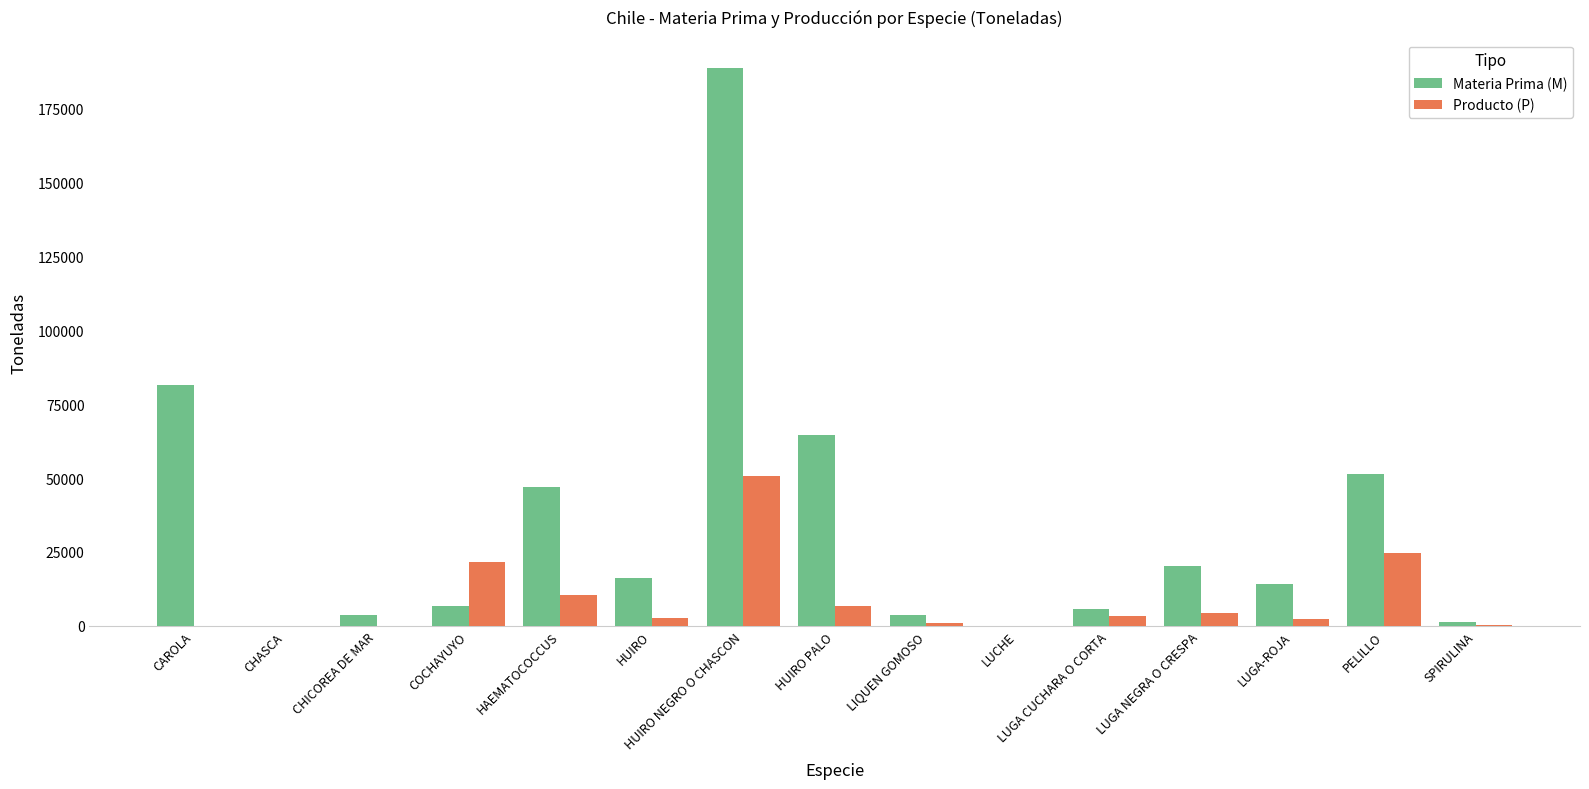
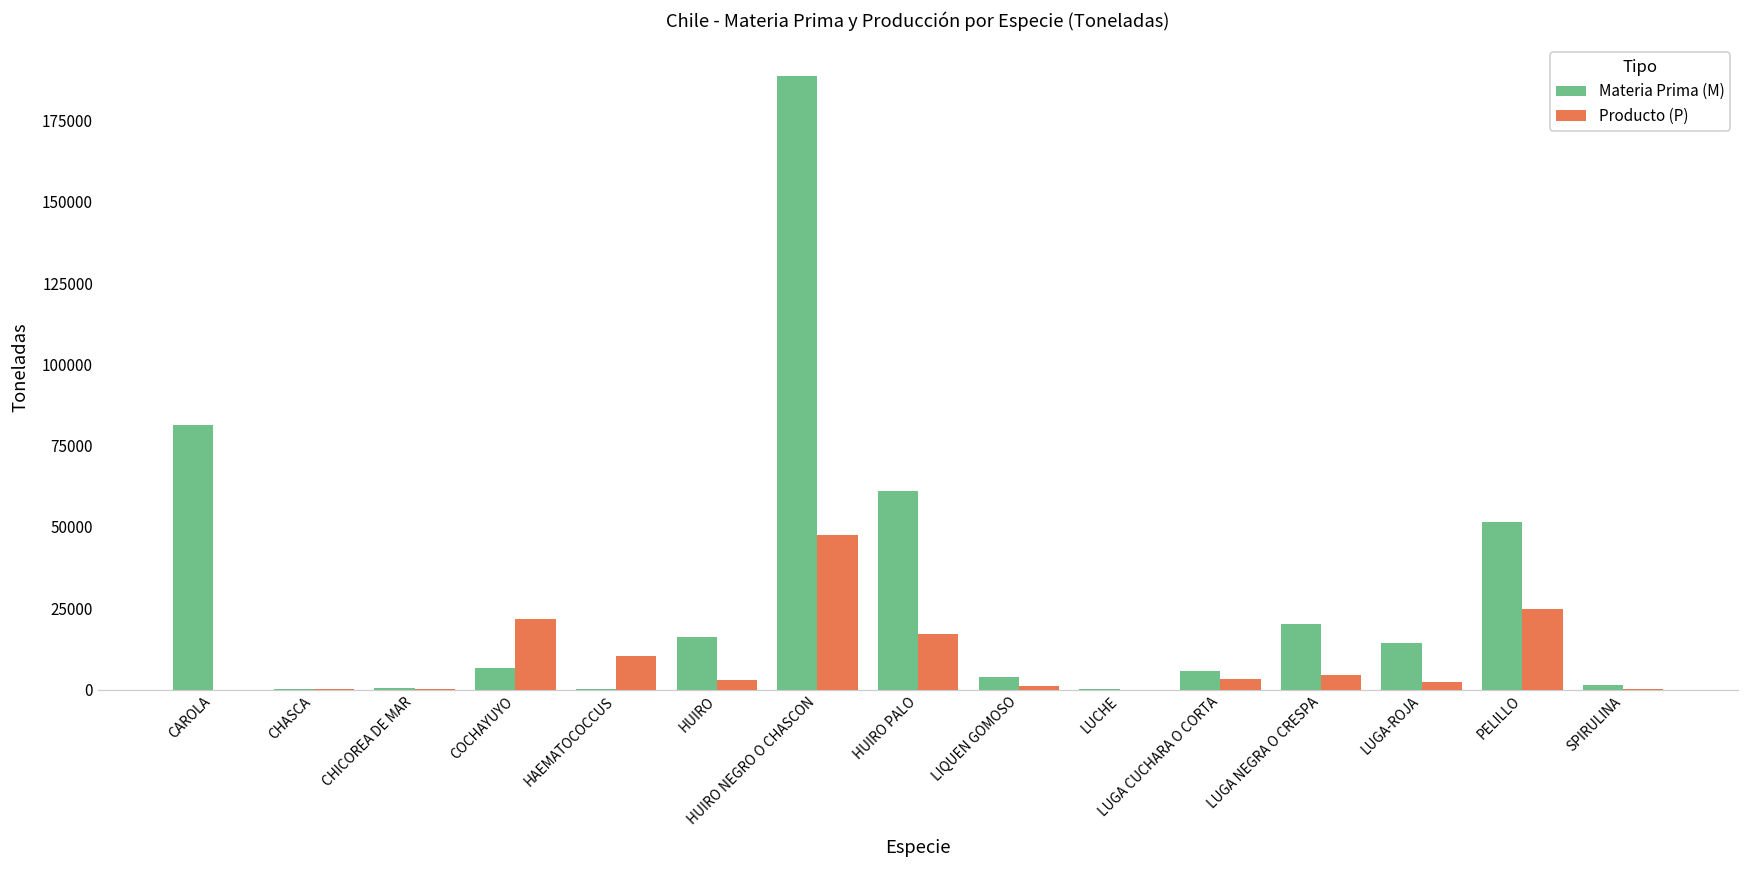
Materia Prima (M), CHICOREA DE MAR: 4000 -> 0
Materia Prima (M), HAEMATOCOCCUS: 47000 -> 0
Producto (P), HUIRO NEGRO O CHASCON: 51000 -> 47000
Materia Prima (M), HUIRO PALO: 65000 -> 61000
Producto (P), HUIRO PALO: 7000 -> 17000
